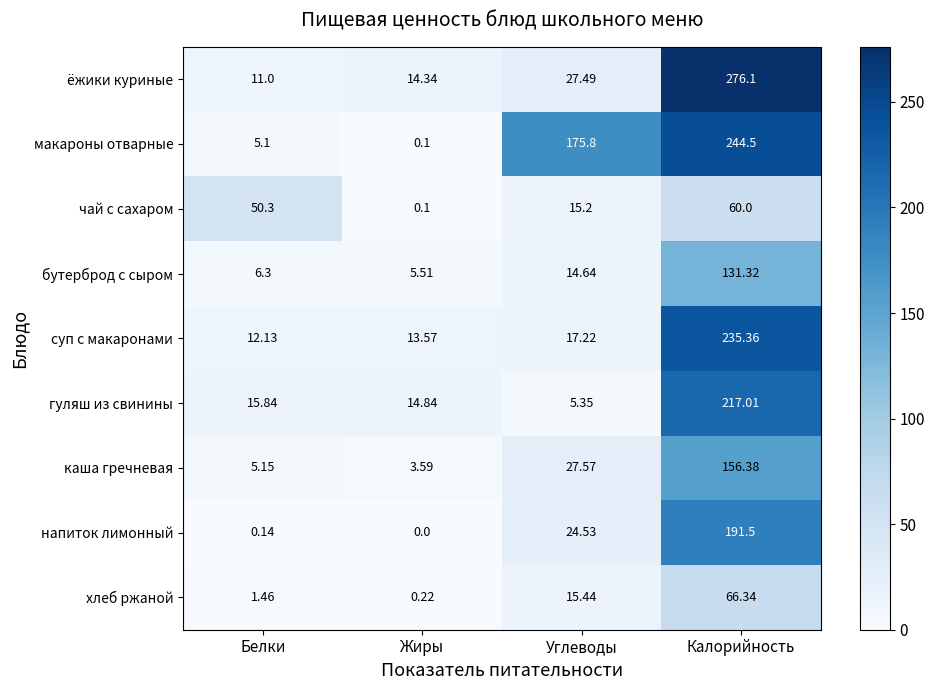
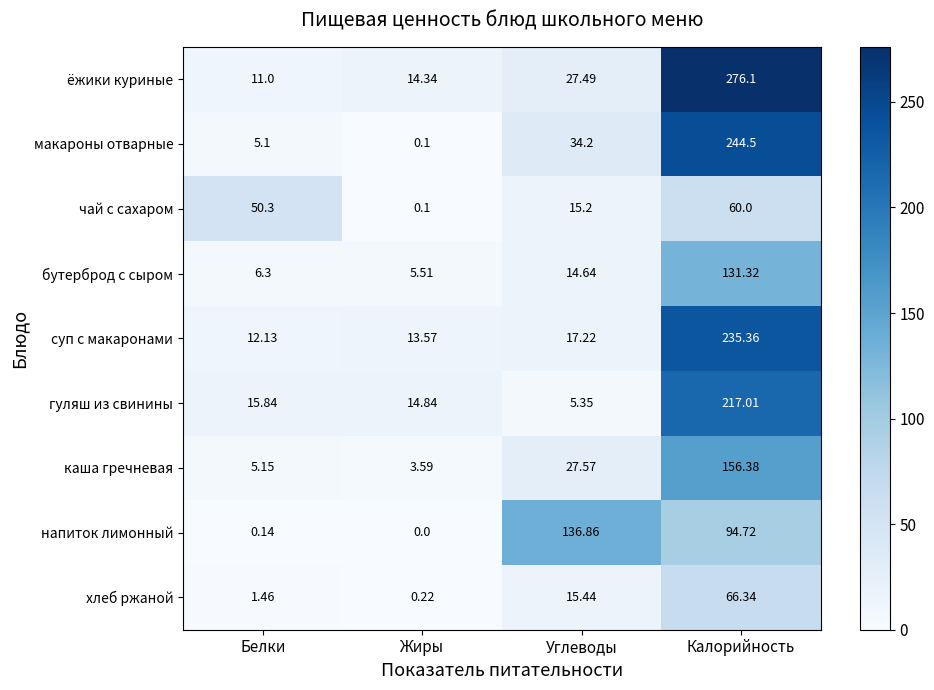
макароны отварные, Углеводы: 175.8 -> 34.2
напиток лимонный, Углеводы: 24.53 -> 136.86
напиток лимонный, Калорийность: 191.5 -> 94.72
